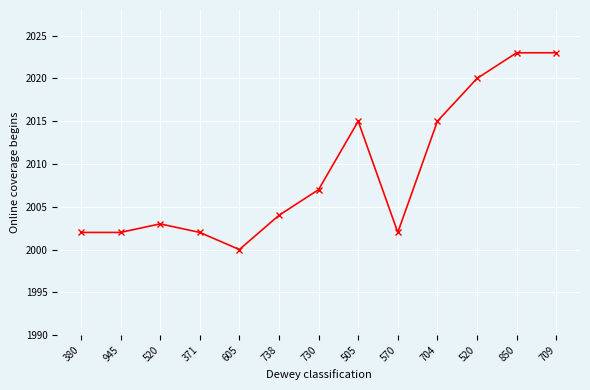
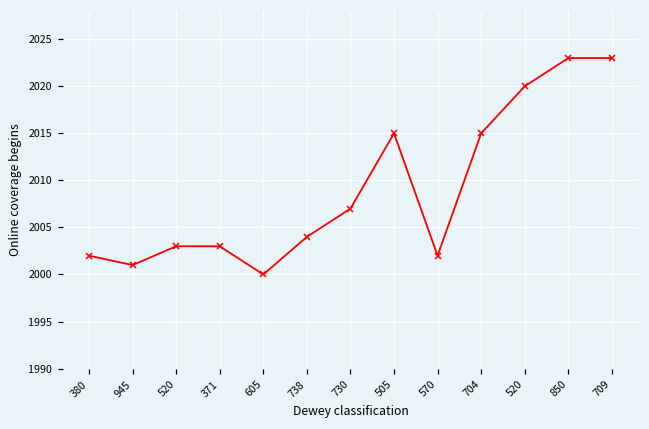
945: 2002 -> 2001
371: 2002 -> 2003
